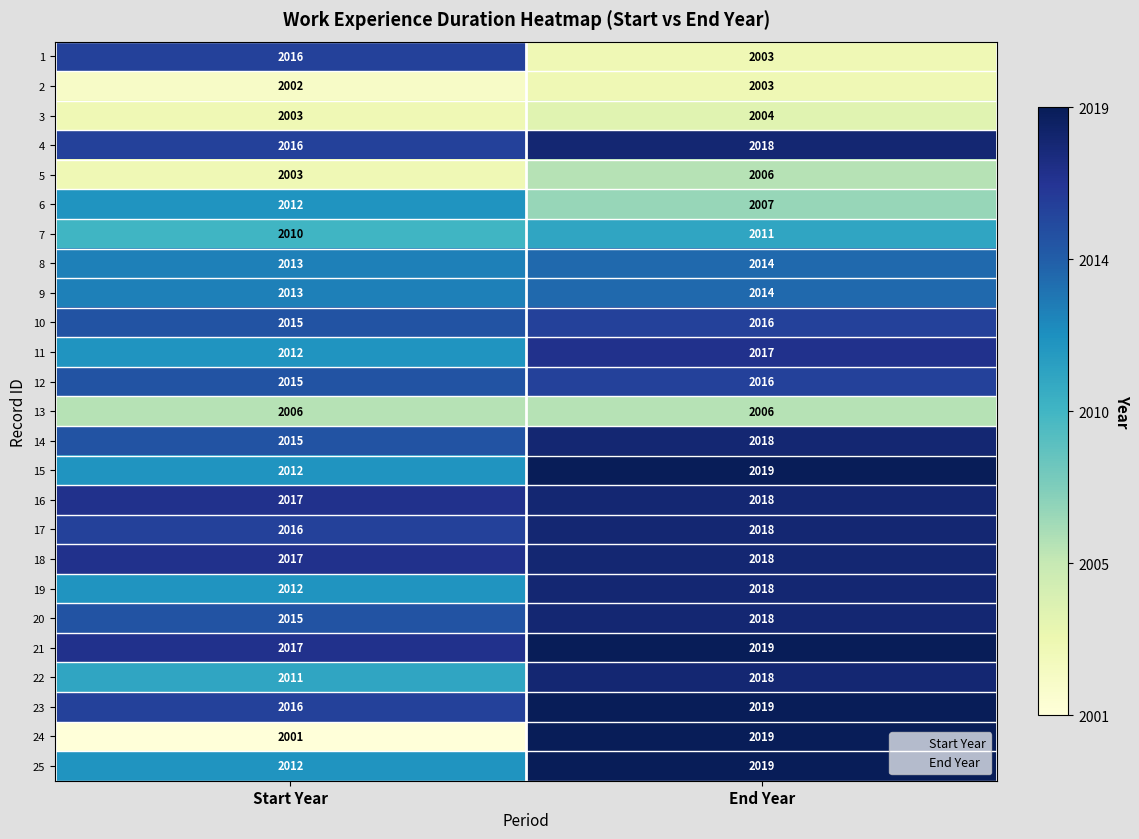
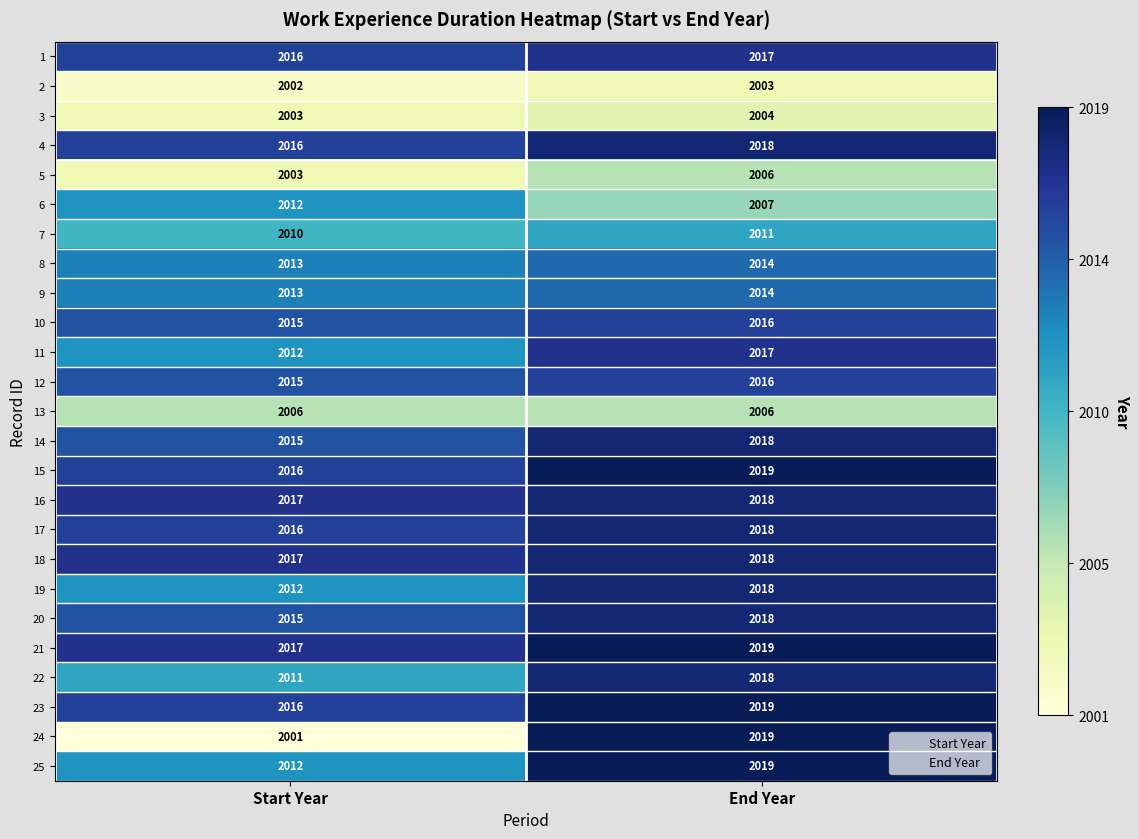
1, End Year: 2003 -> 2017
15, Start Year: 2012 -> 2016
